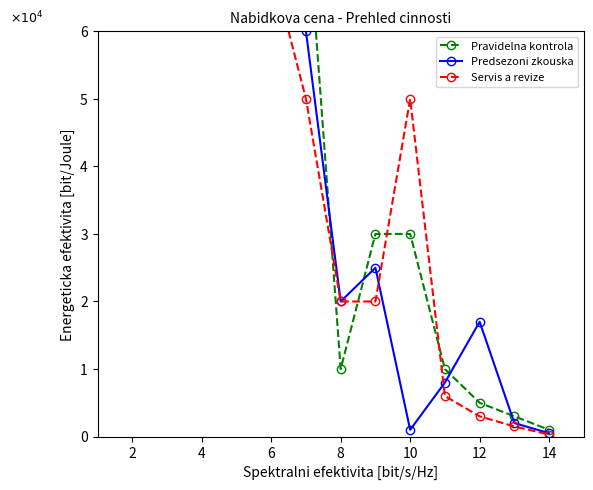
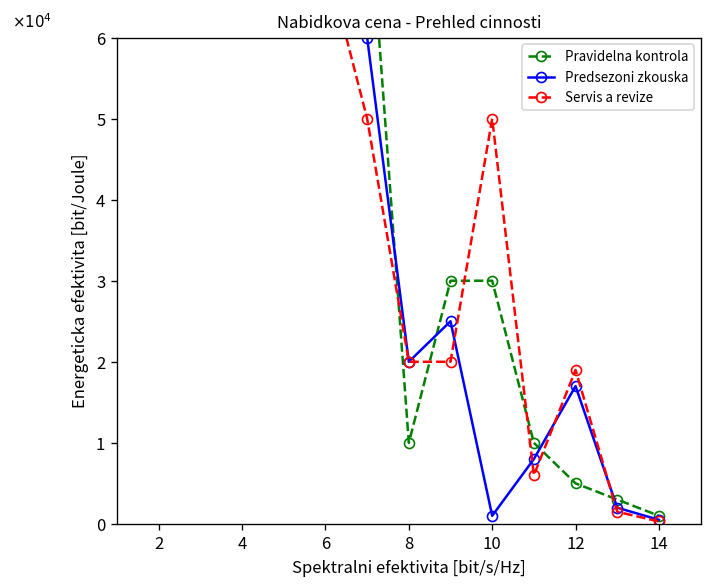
Servis a revize, 12: 0.3 -> 1.9
